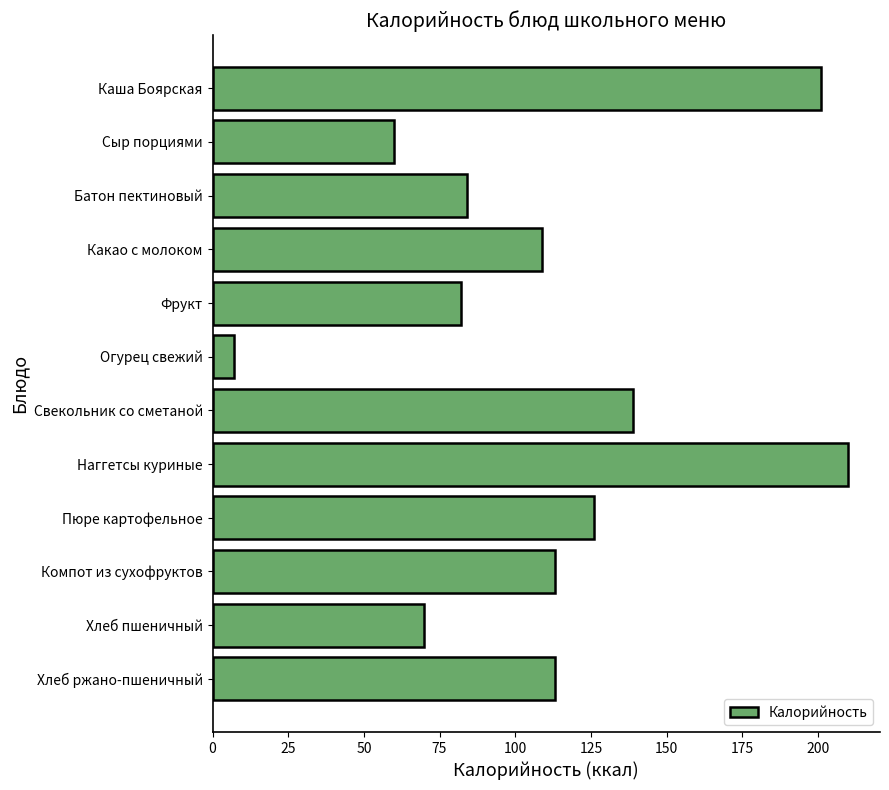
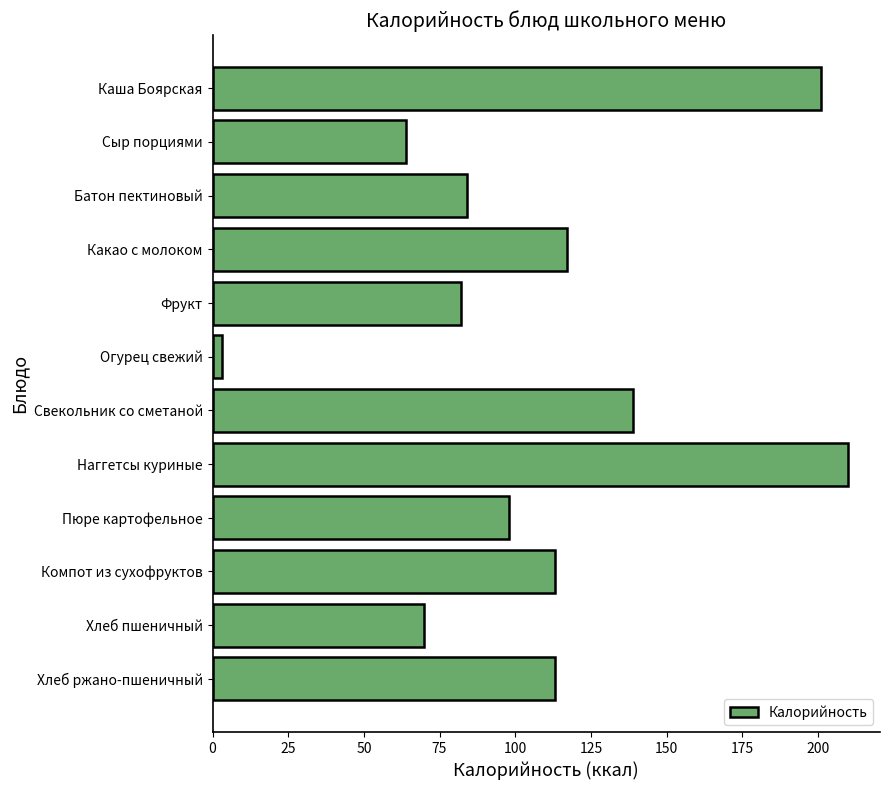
Сыр порциями: 60 -> 64
Какао с молоком: 109 -> 117
Огурец свежий: 7 -> 3
Пюре картофельное: 126 -> 98
